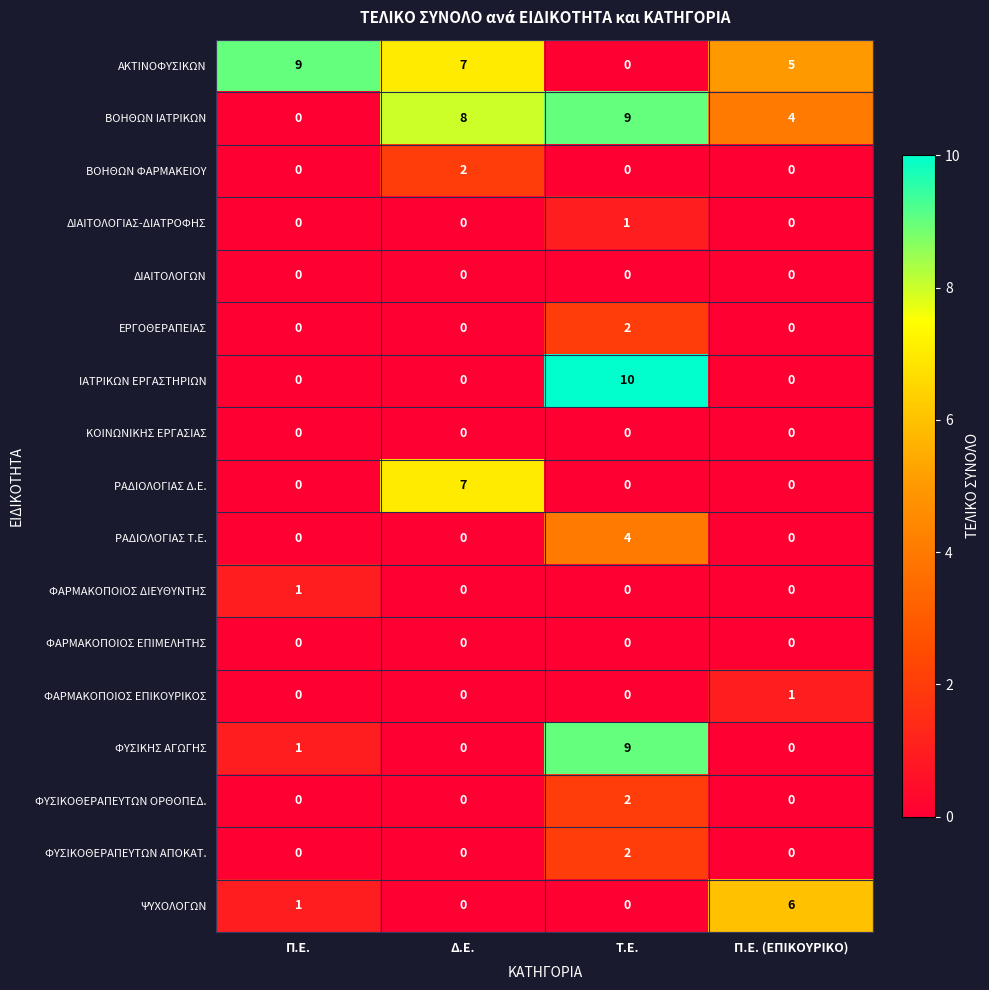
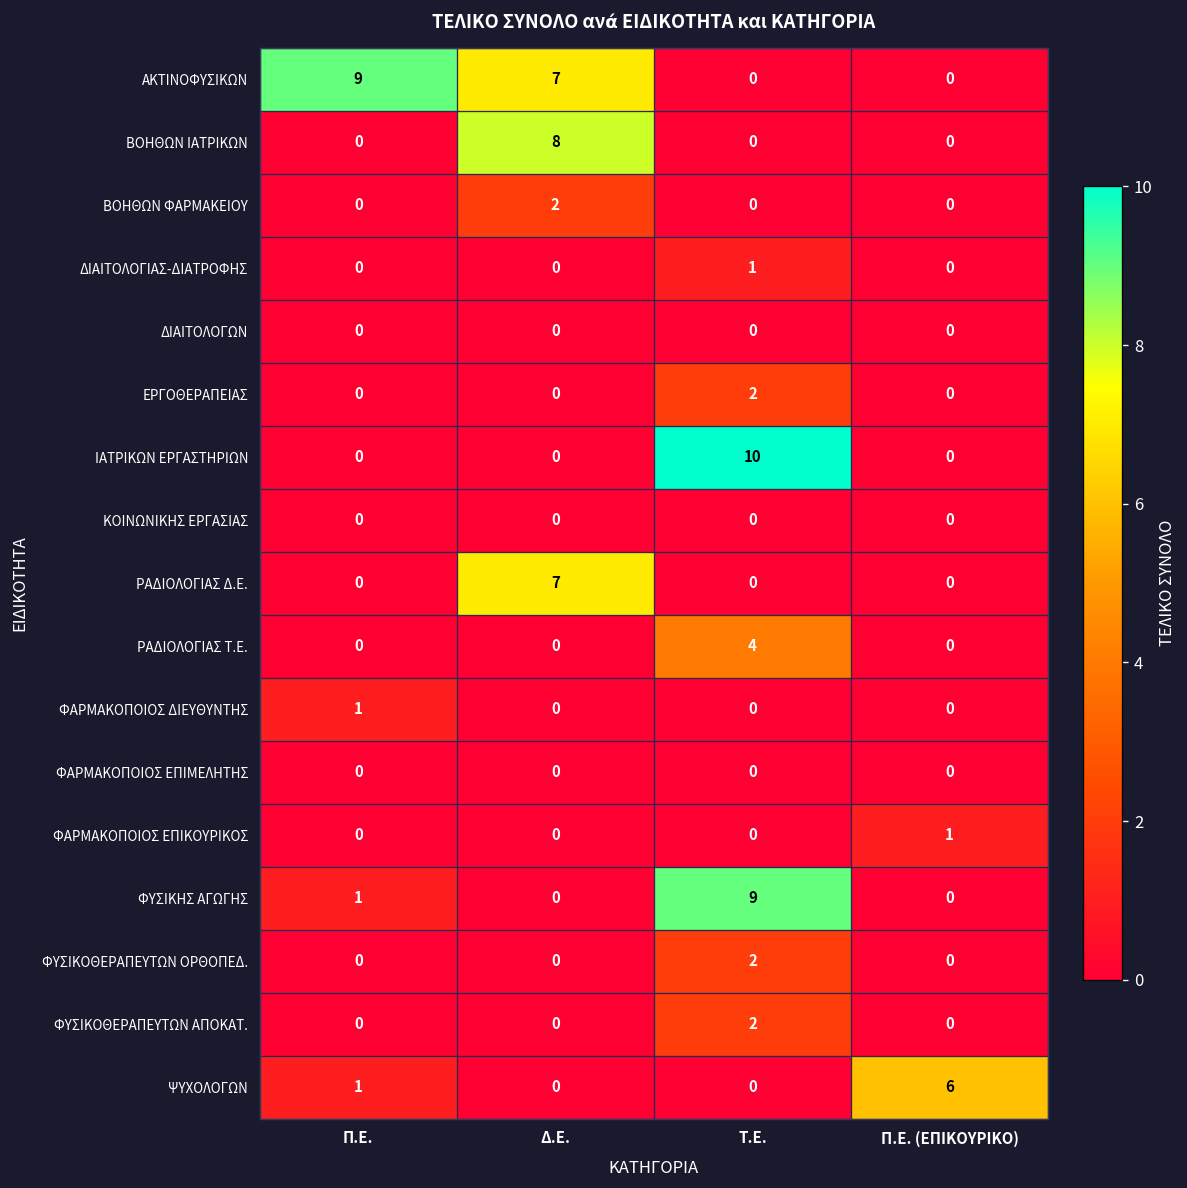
ΑΚΤΙΝΟΦΥΣΙΚΩΝ, Π.Ε. (ΕΠΙΚΟΥΡΙΚΟ): 5 -> 0
ΒΟΗΘΩΝ ΙΑΤΡΙΚΩΝ, Τ.Ε.: 9 -> 0
ΒΟΗΘΩΝ ΙΑΤΡΙΚΩΝ, Π.Ε. (ΕΠΙΚΟΥΡΙΚΟ): 4 -> 0
